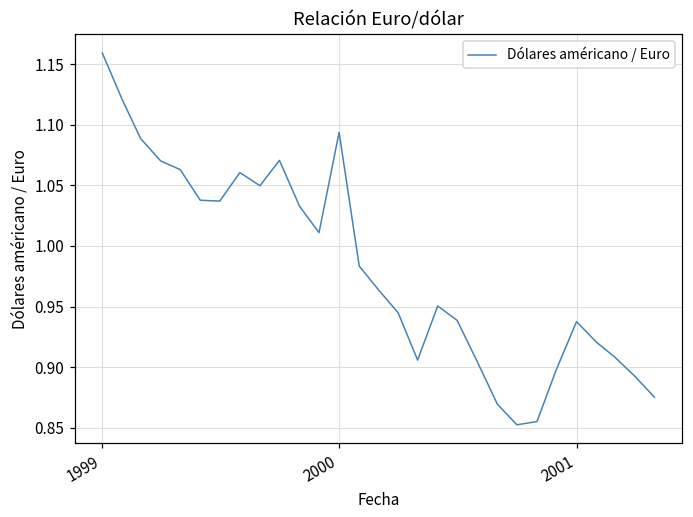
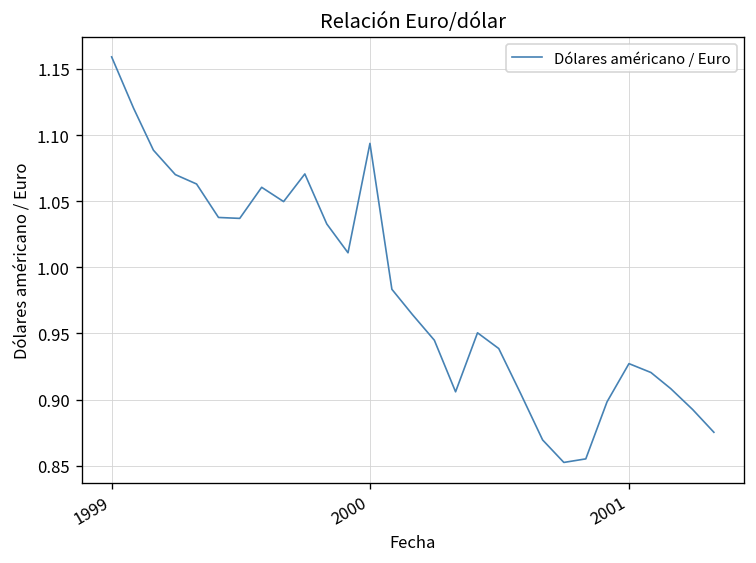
2001: 0.938 -> 0.927
